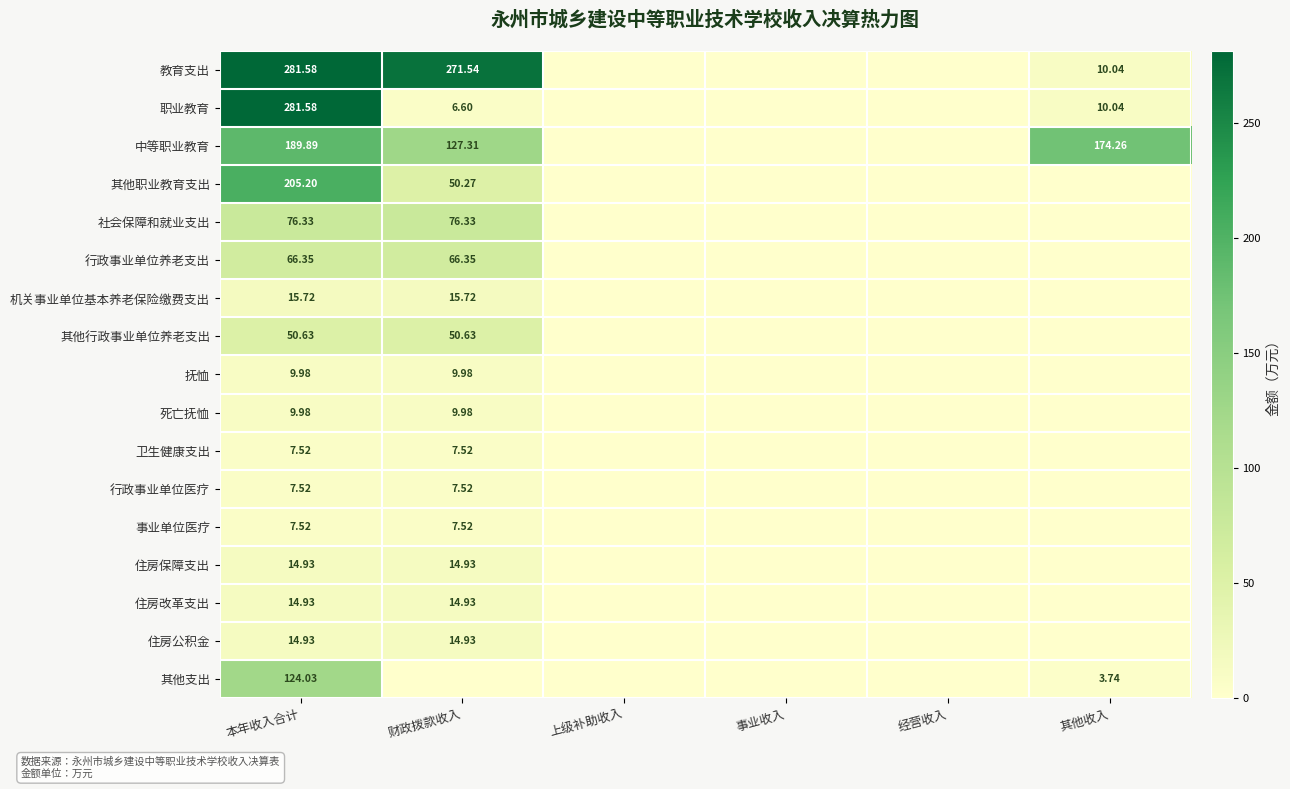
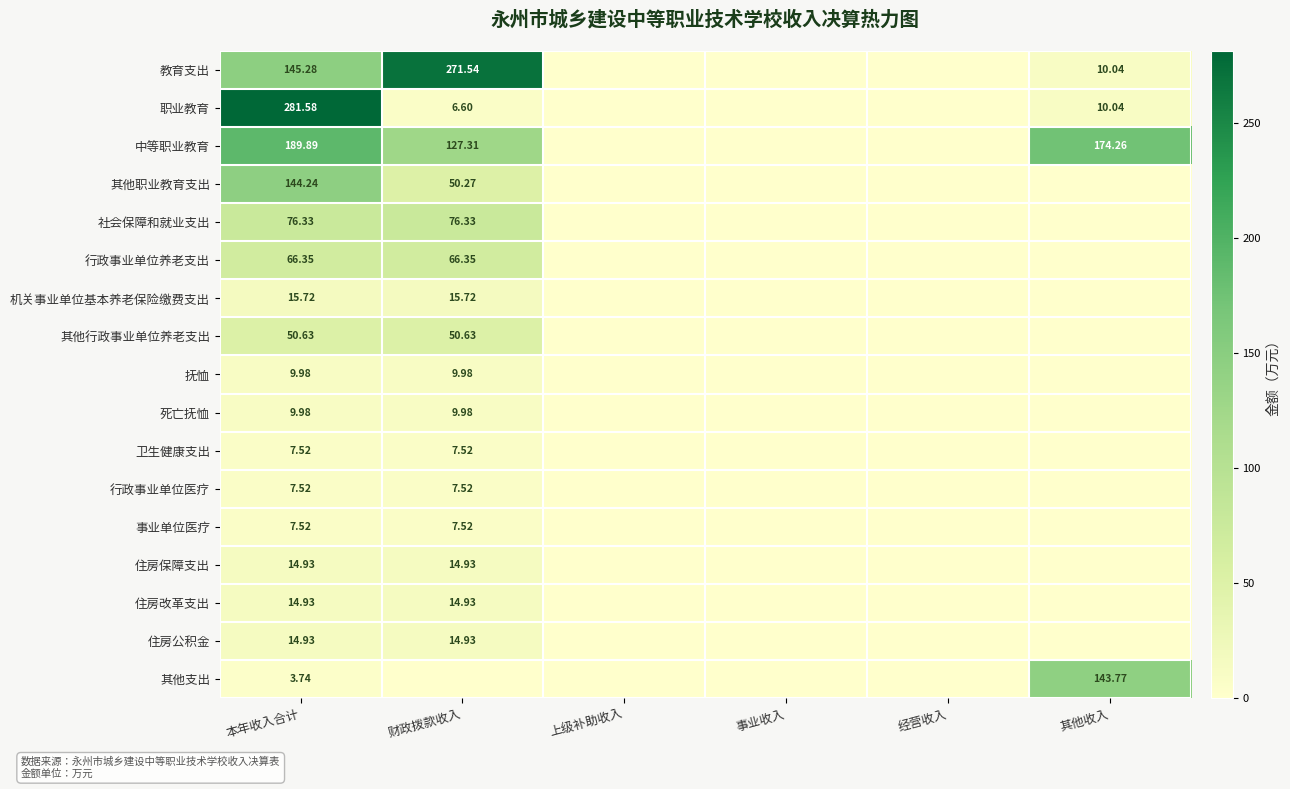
教育支出, 本年收入合计: 281.58 -> 145.28
其他职业教育支出, 本年收入合计: 205.20 -> 144.24
其他支出, 本年收入合计: 124.03 -> 3.74
其他支出, 其他收入: 3.74 -> 143.77
